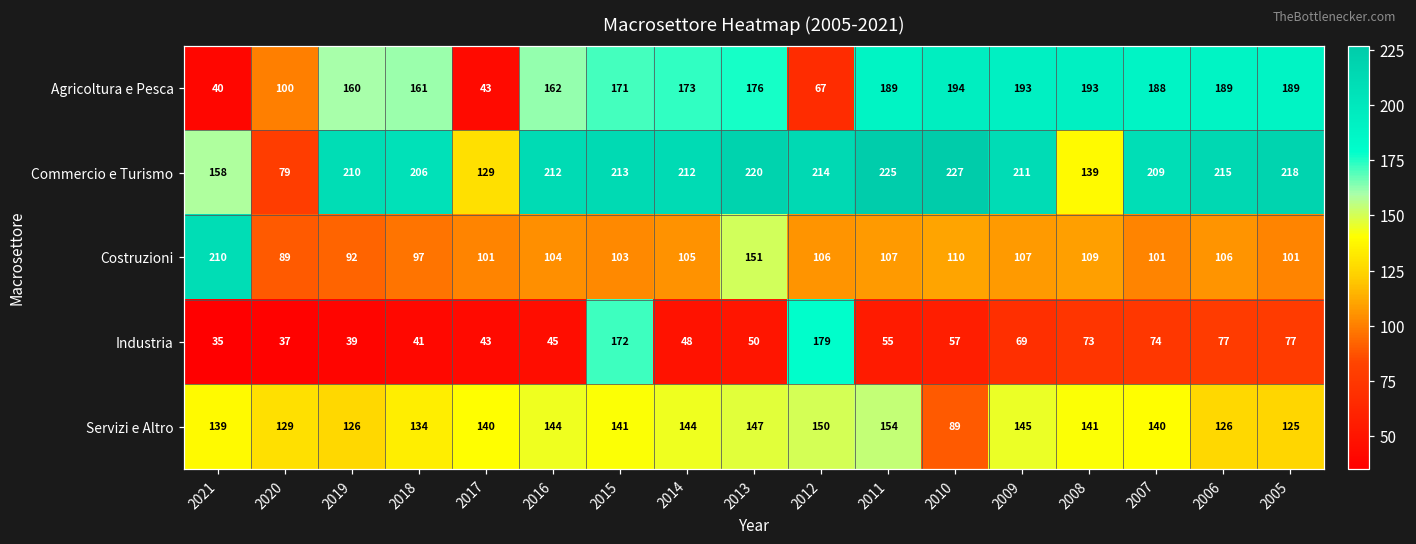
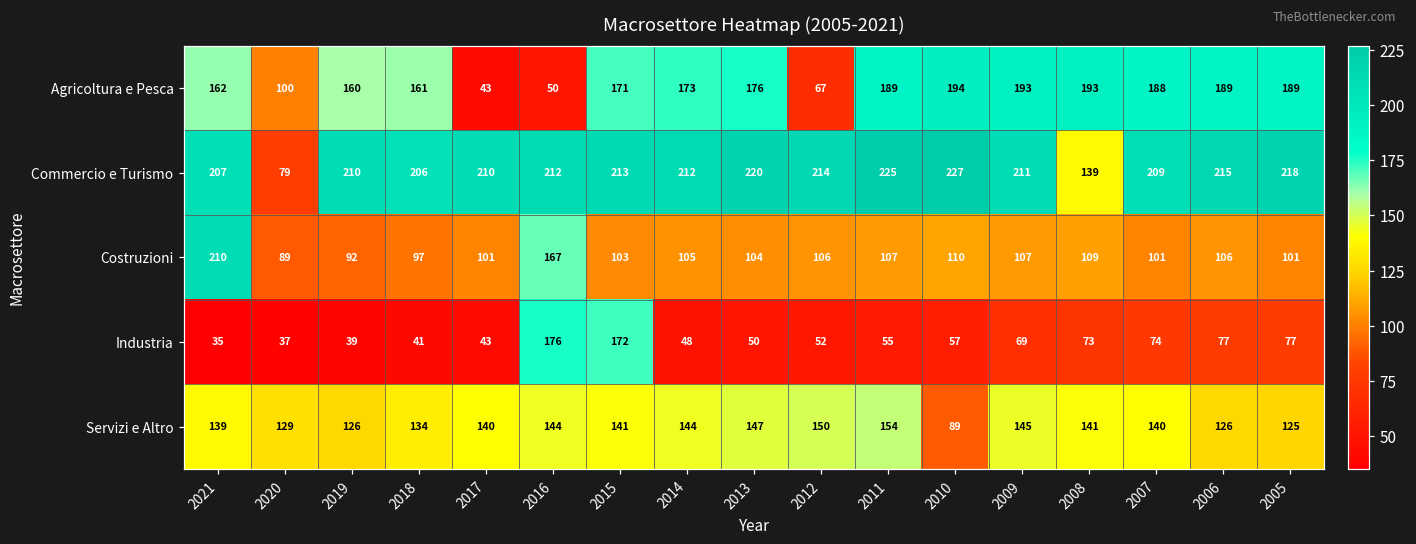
Agricoltura e Pesca, 2021: 40 -> 162
Agricoltura e Pesca, 2016: 162 -> 50
Commercio e Turismo, 2021: 158 -> 207
Commercio e Turismo, 2017: 129 -> 210
Costruzioni, 2016: 104 -> 167
Costruzioni, 2013: 151 -> 104
Industria, 2016: 45 -> 176
Industria, 2012: 179 -> 52
